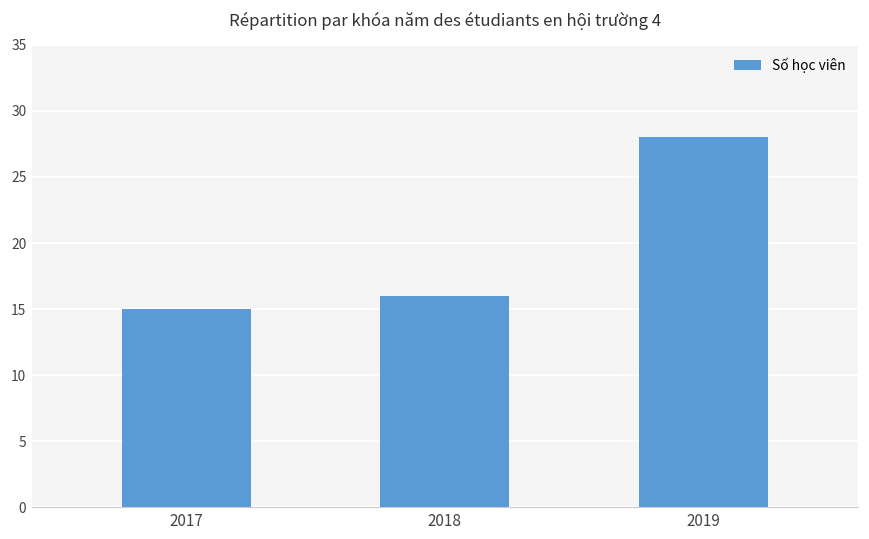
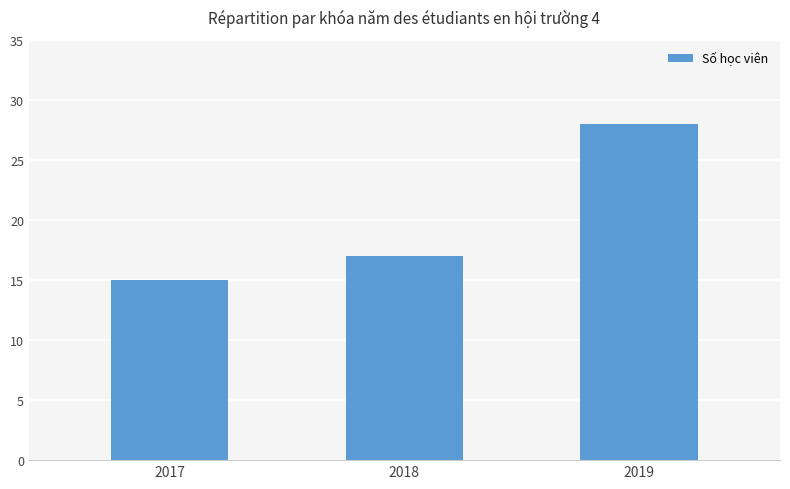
2018: 16 -> 17
